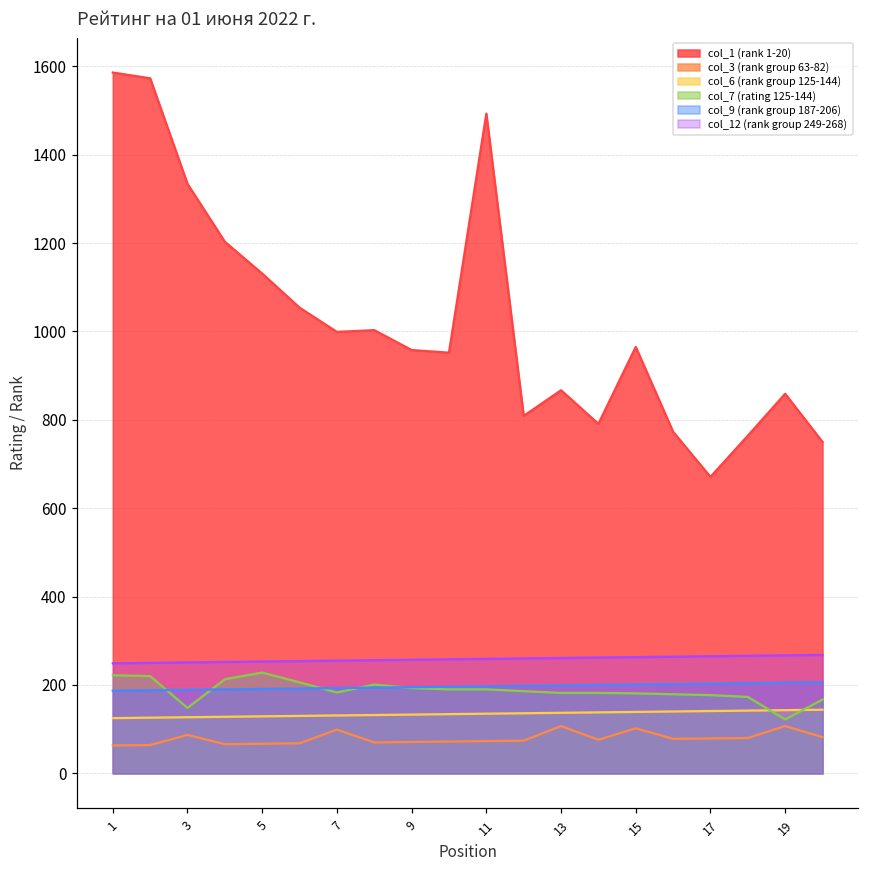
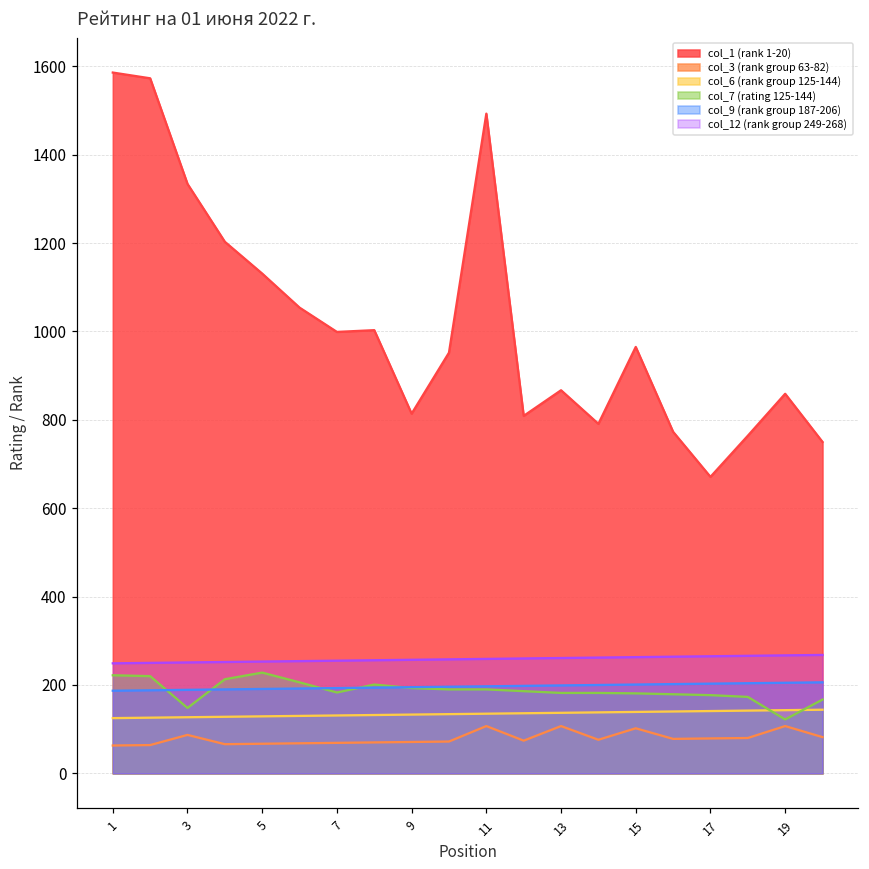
col_3 (rank group 63-82), 7: 100 -> 70
col_1 (rank 1-20), 9: 960 -> 810
col_3 (rank group 63-82), 11: 70 -> 110
